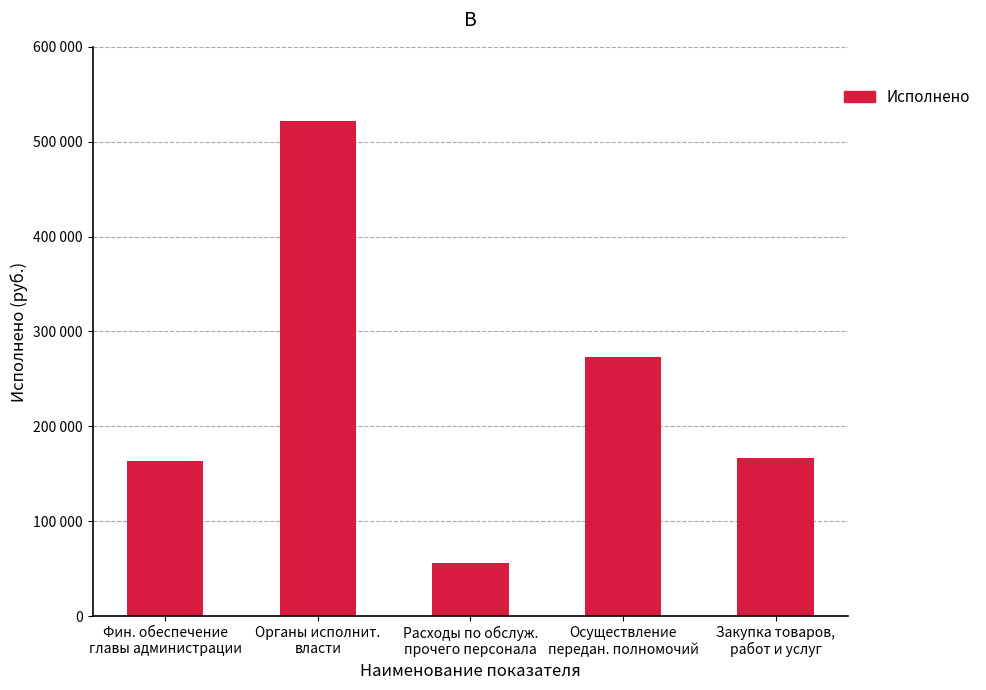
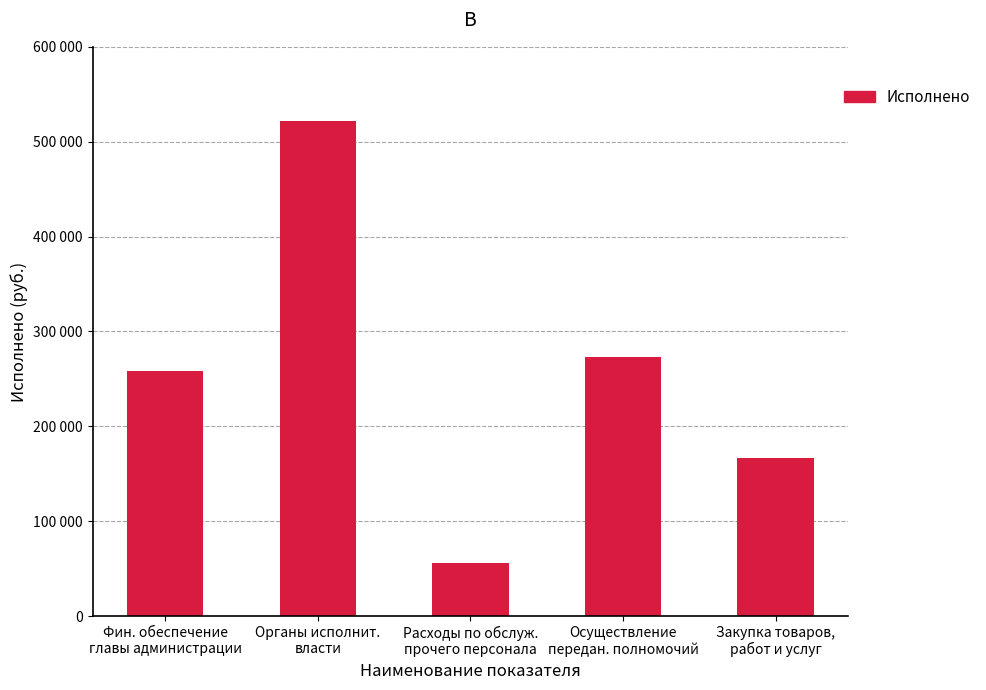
Фин. обеспечение главы администрации: 160000 -> 260000
